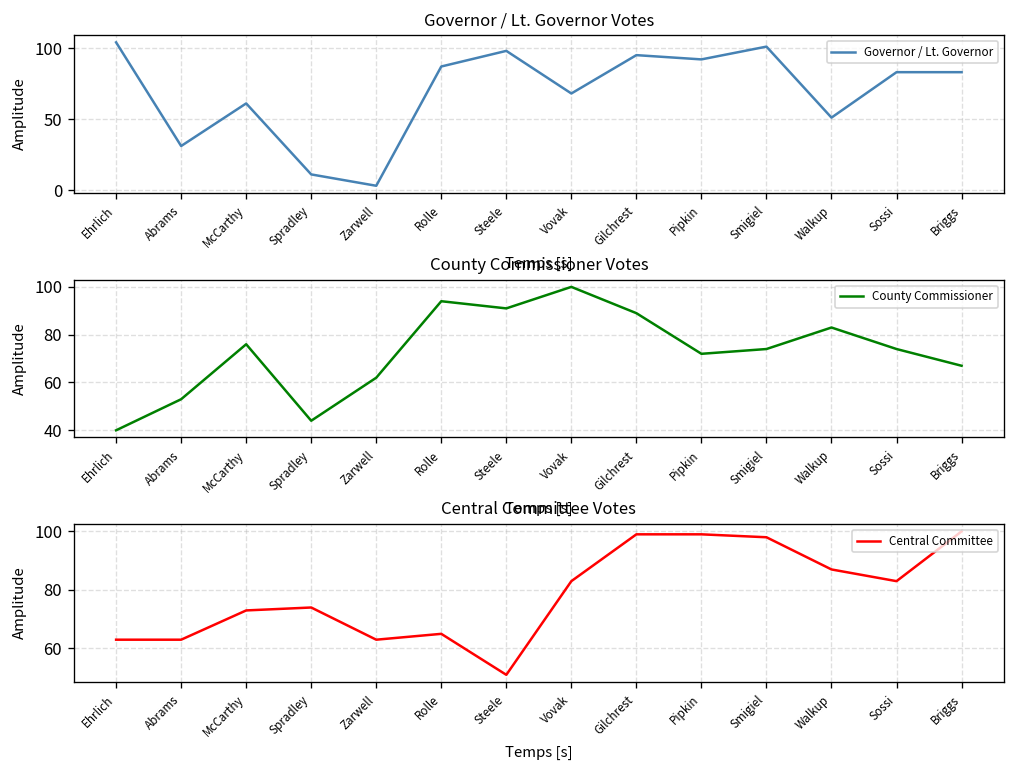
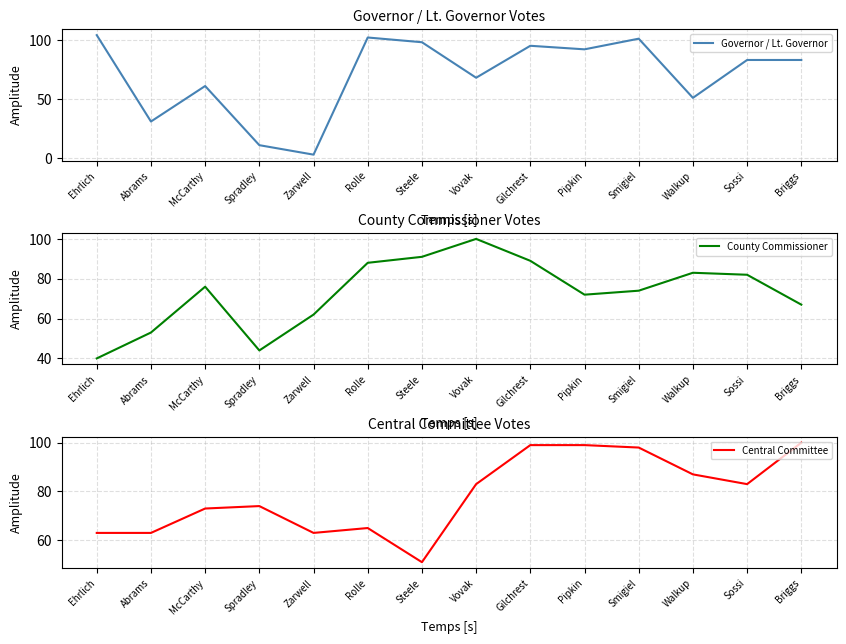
Governor / Lt. Governor Votes, Rolle: 87 -> 102
County Commissioner Votes, Rolle: 94 -> 88
County Commissioner Votes, Sossi: 74 -> 82
